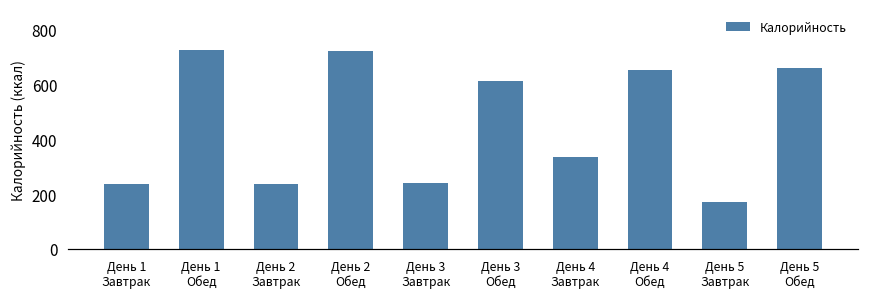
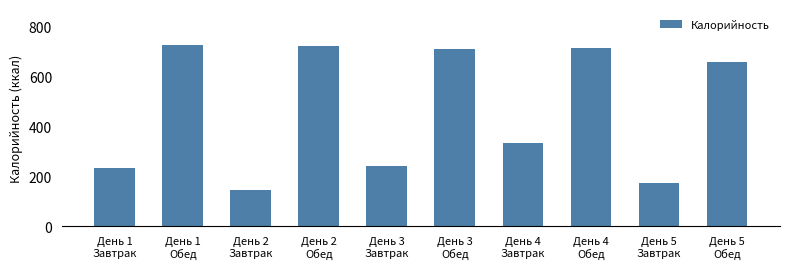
День 2 Завтрак: 240 -> 150
День 3 Обед: 610 -> 710
День 4 Обед: 650 -> 720
